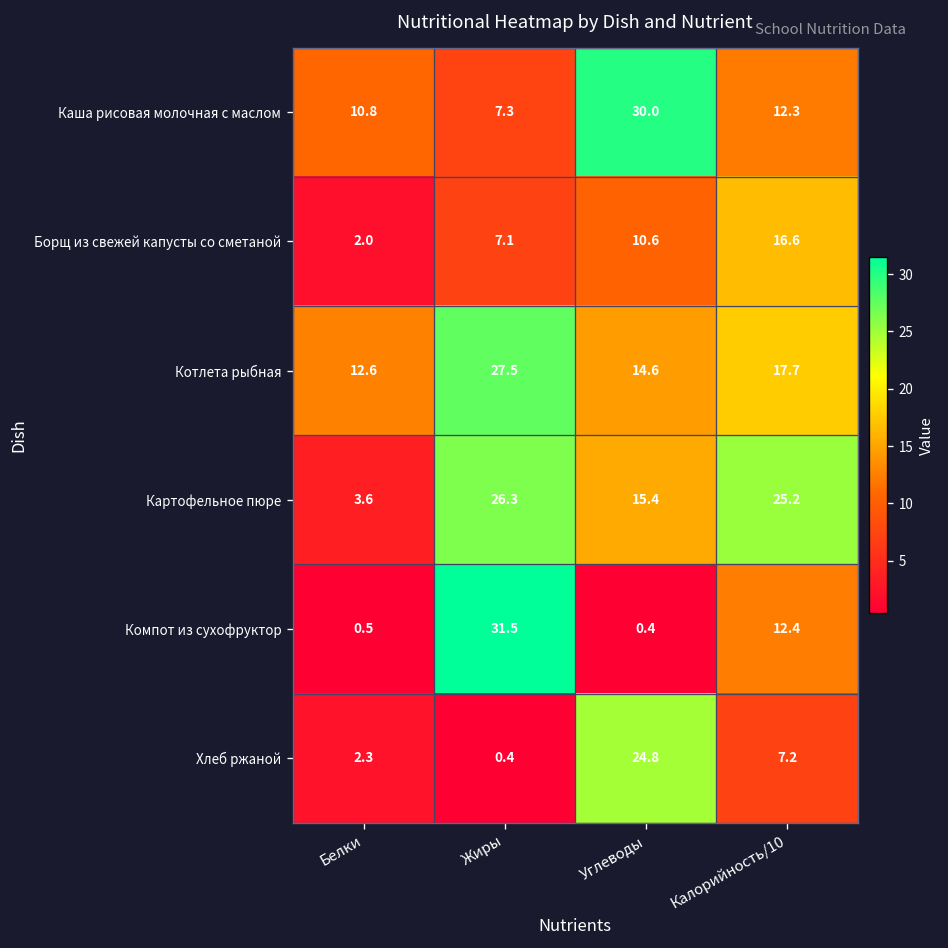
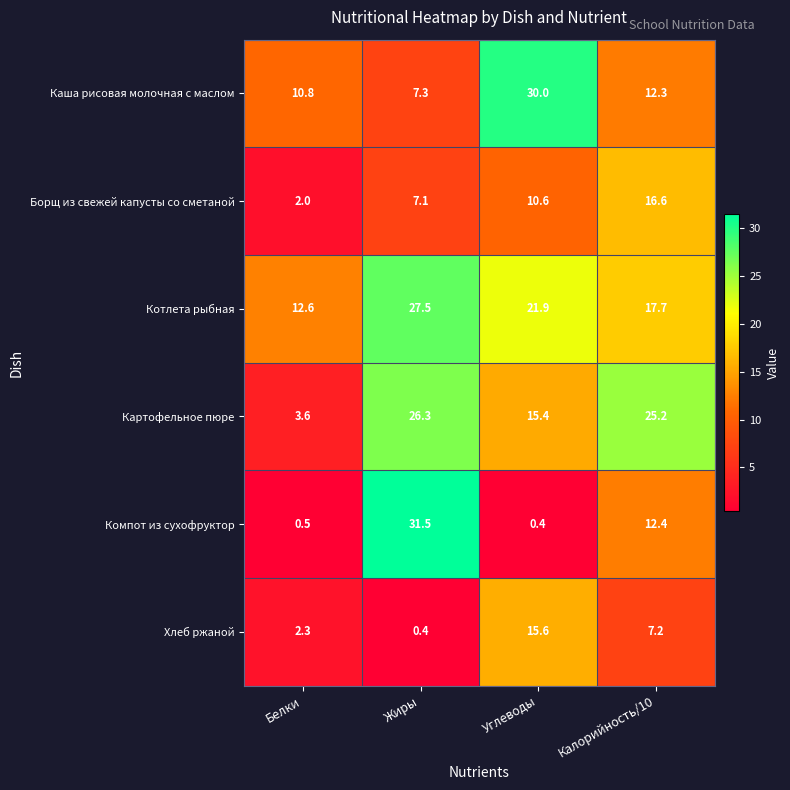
Котлета рыбная, Углеводы: 14.6 -> 21.9
Хлеб ржаной, Углеводы: 24.8 -> 15.6
